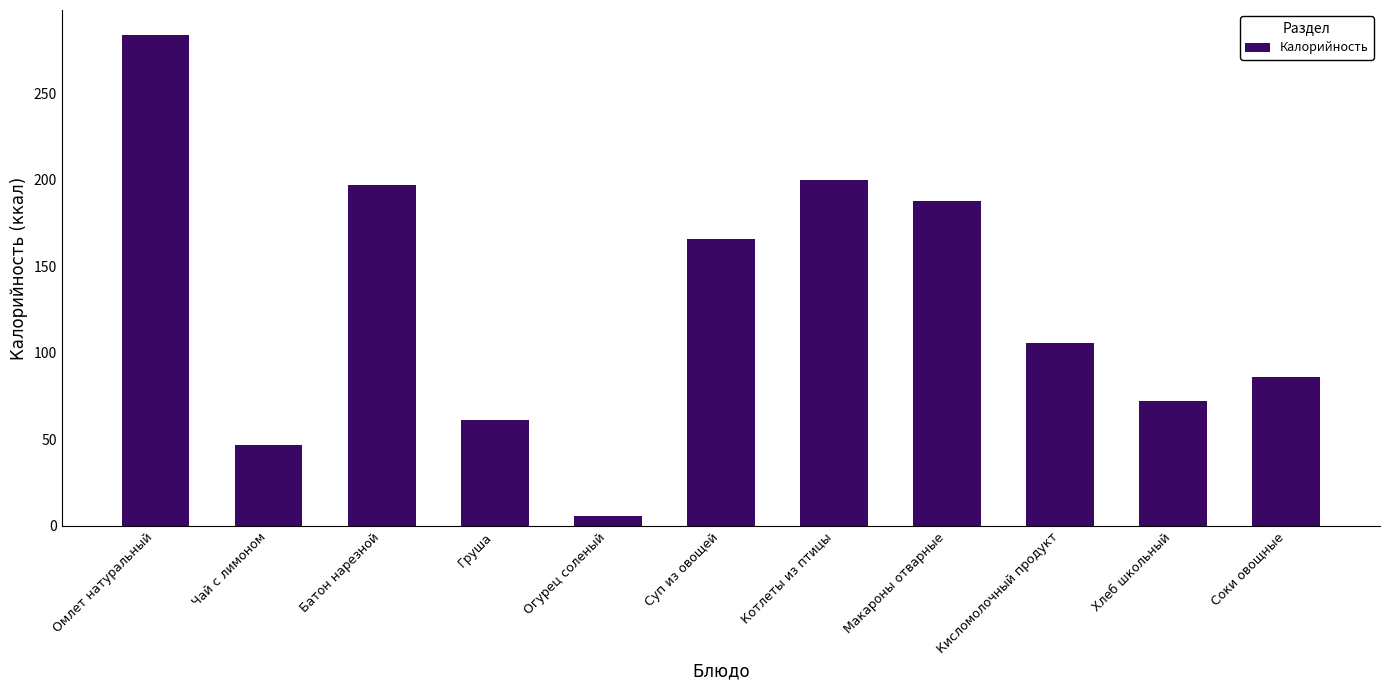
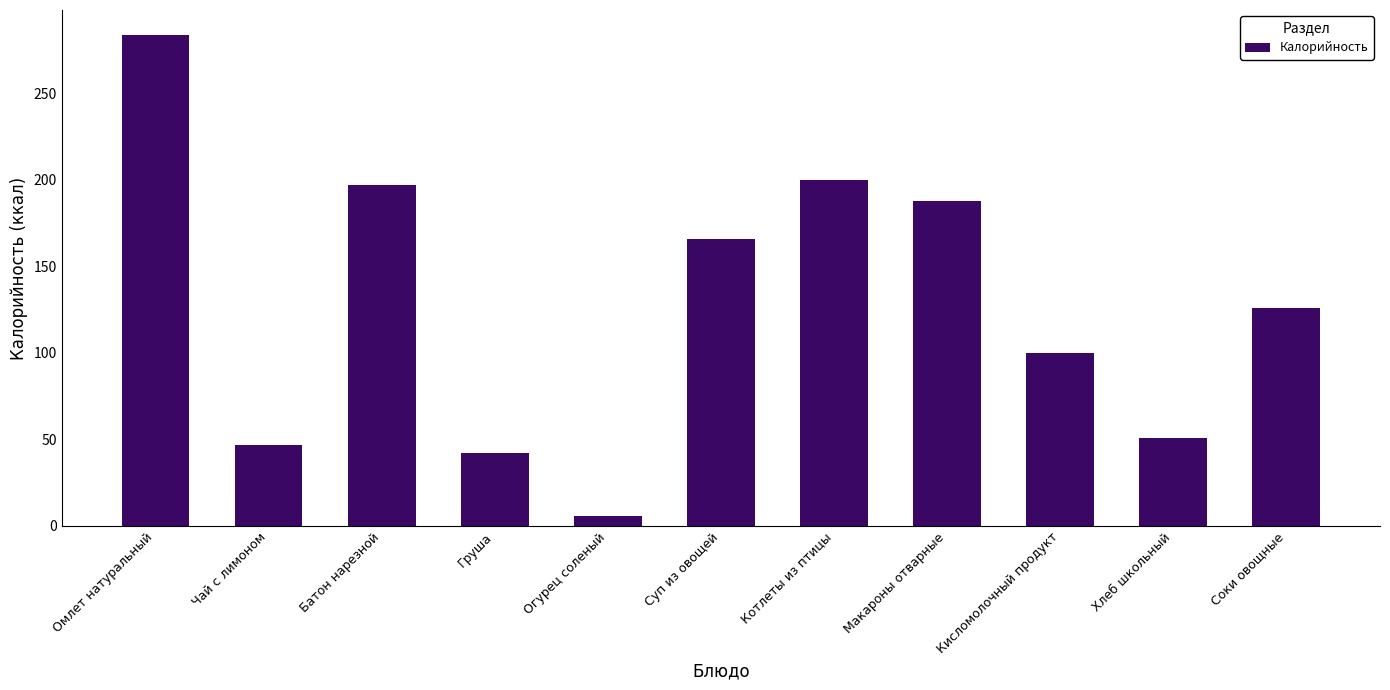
Груша: 61 -> 42
Кисломолочный продукт: 106 -> 100
Хлеб школьный: 72 -> 51
Соки овощные: 86 -> 126
